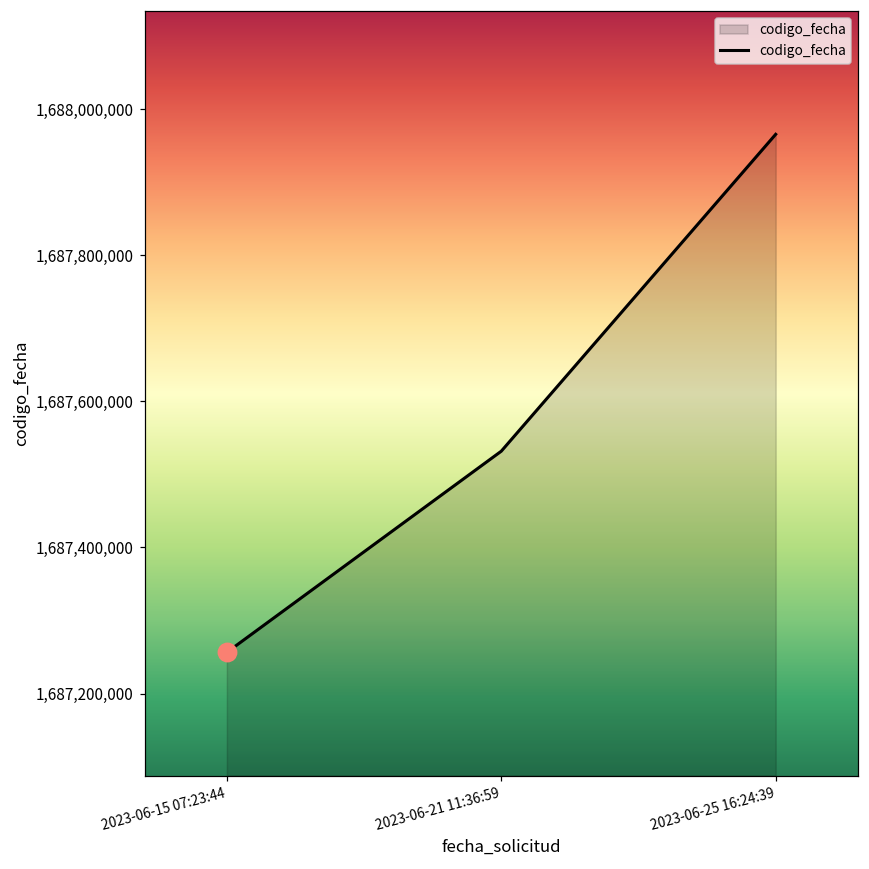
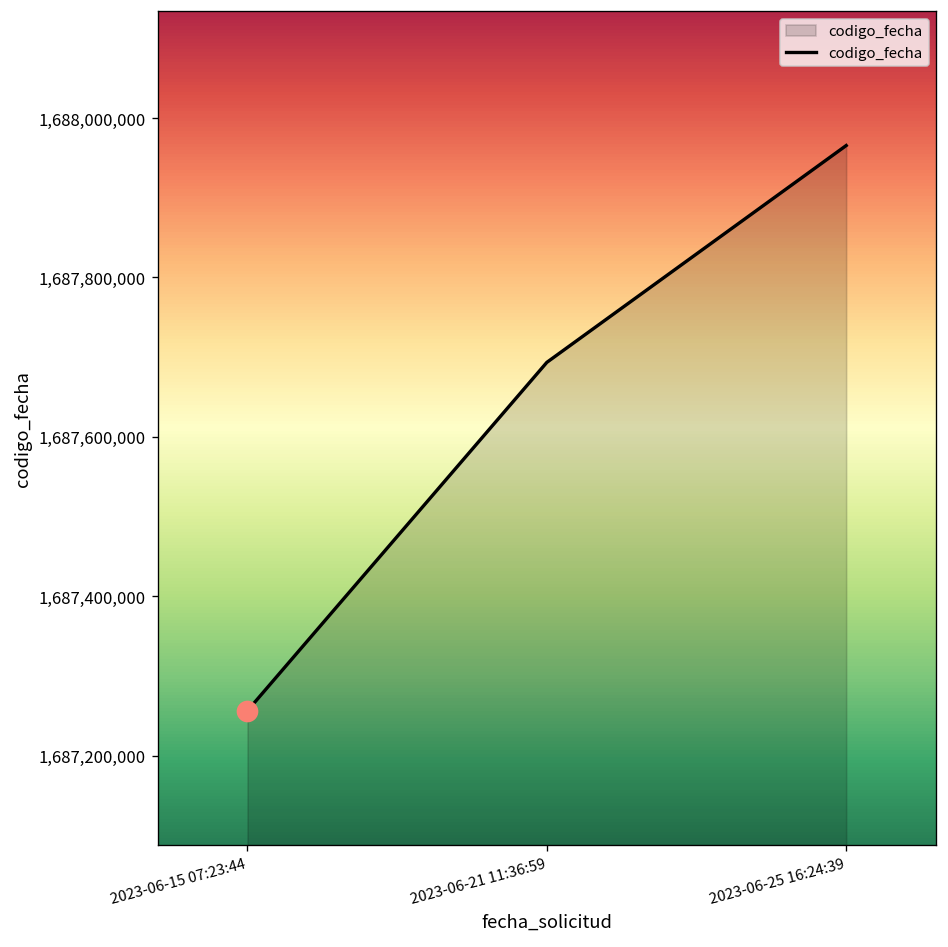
codigo_fecha, 2023-06-21 11:36:59: 1,687,530,000 -> 1,687,690,000
